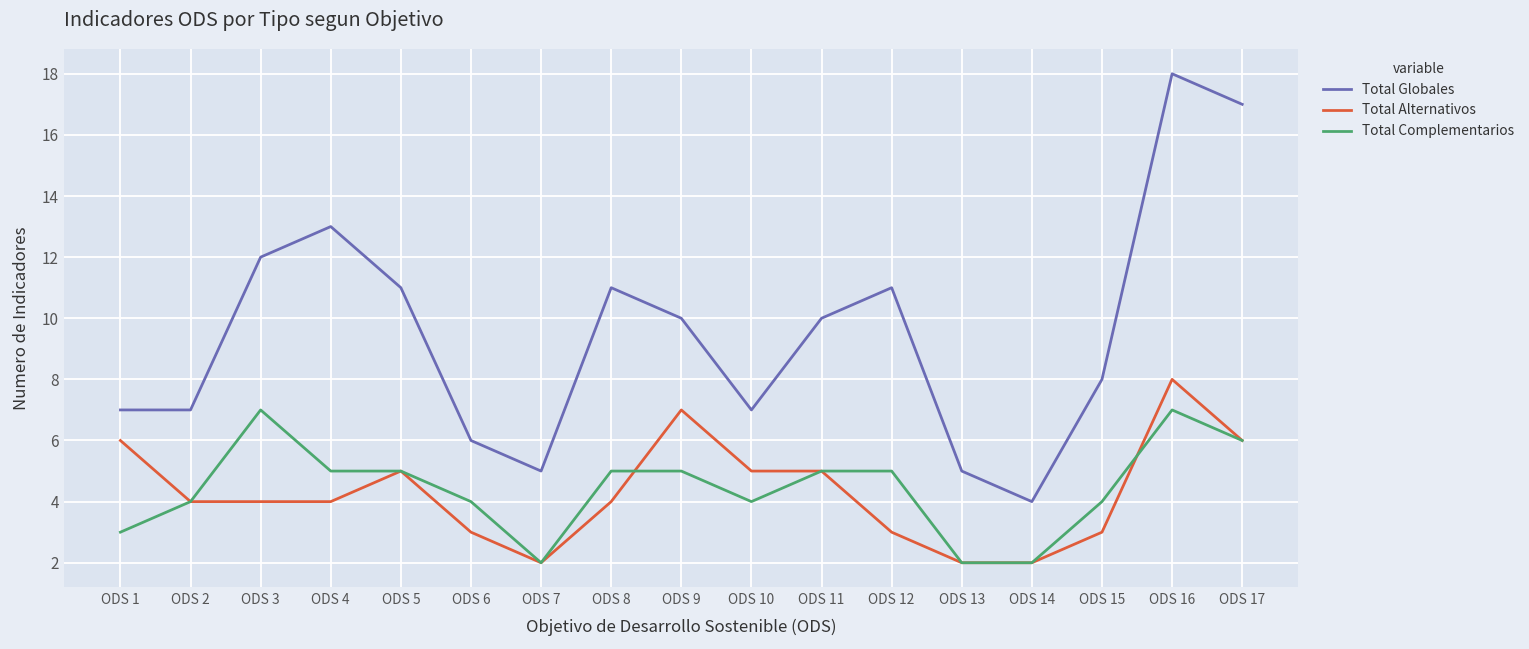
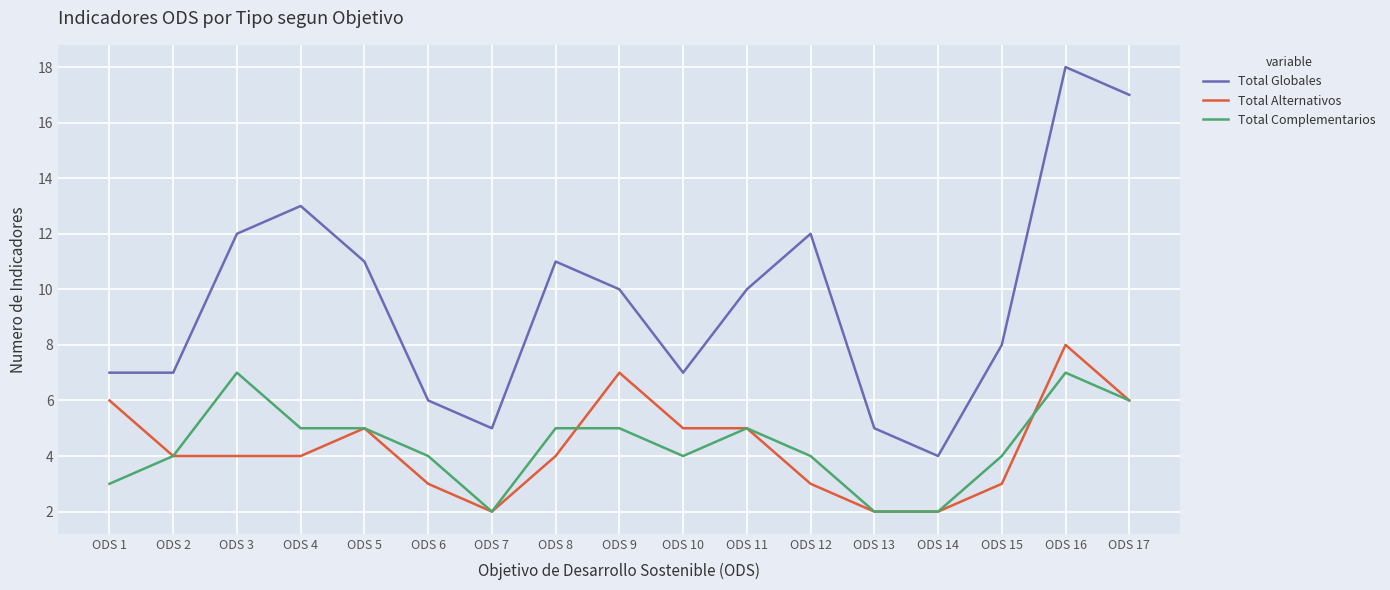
Total Globales, ODS 12: 11 -> 12
Total Complementarios, ODS 12: 5 -> 4
